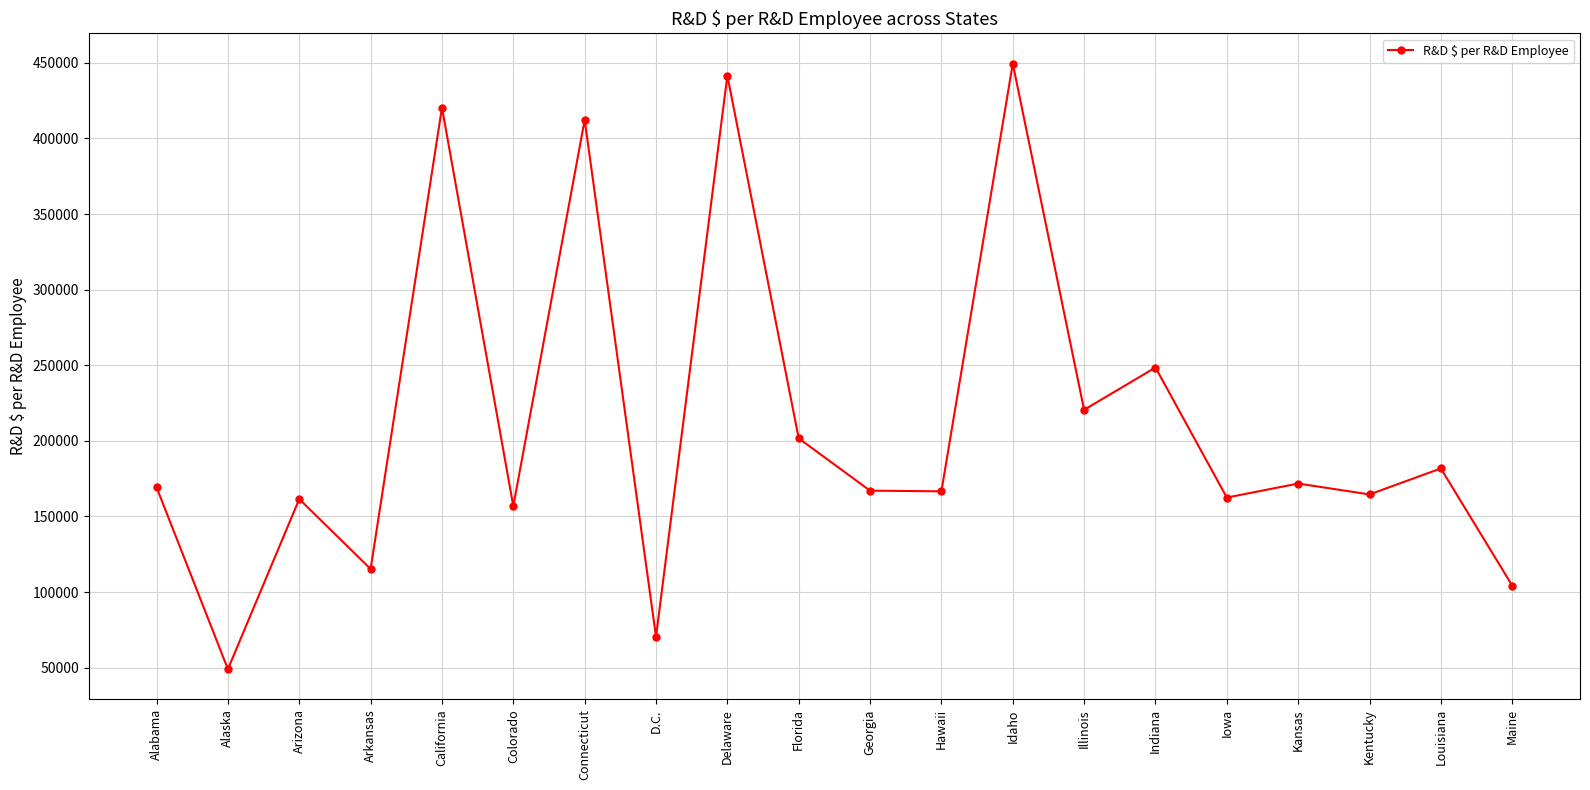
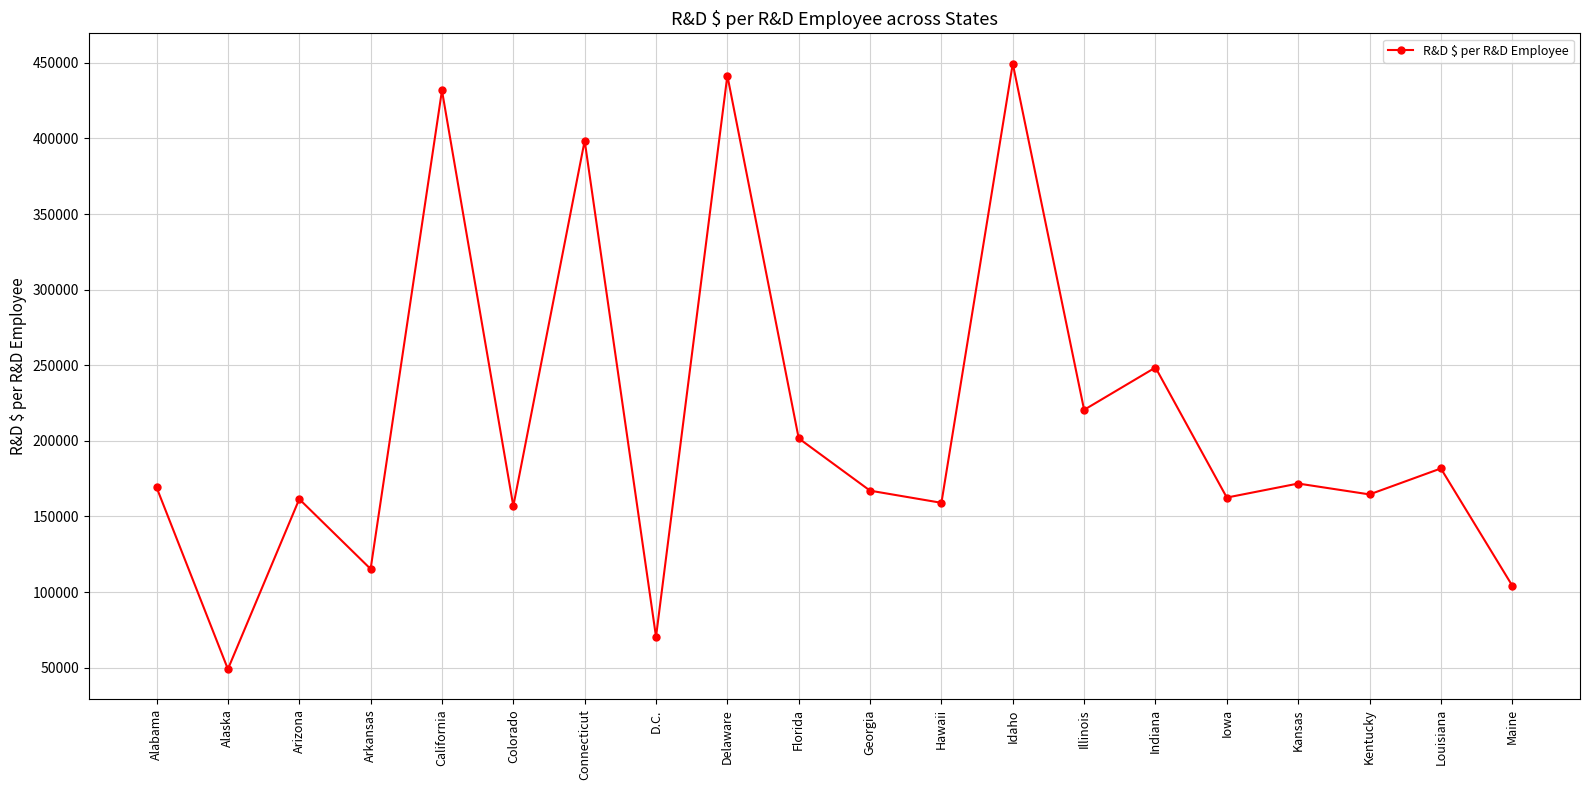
California: 420000 -> 432000
Connecticut: 412000 -> 398000
Hawaii: 167000 -> 159000
